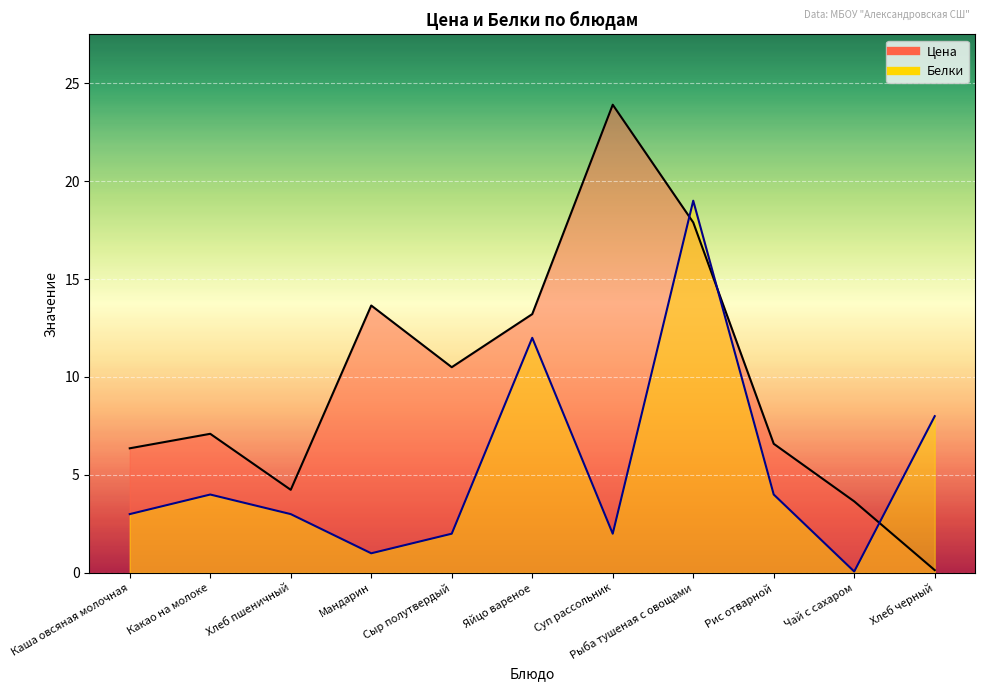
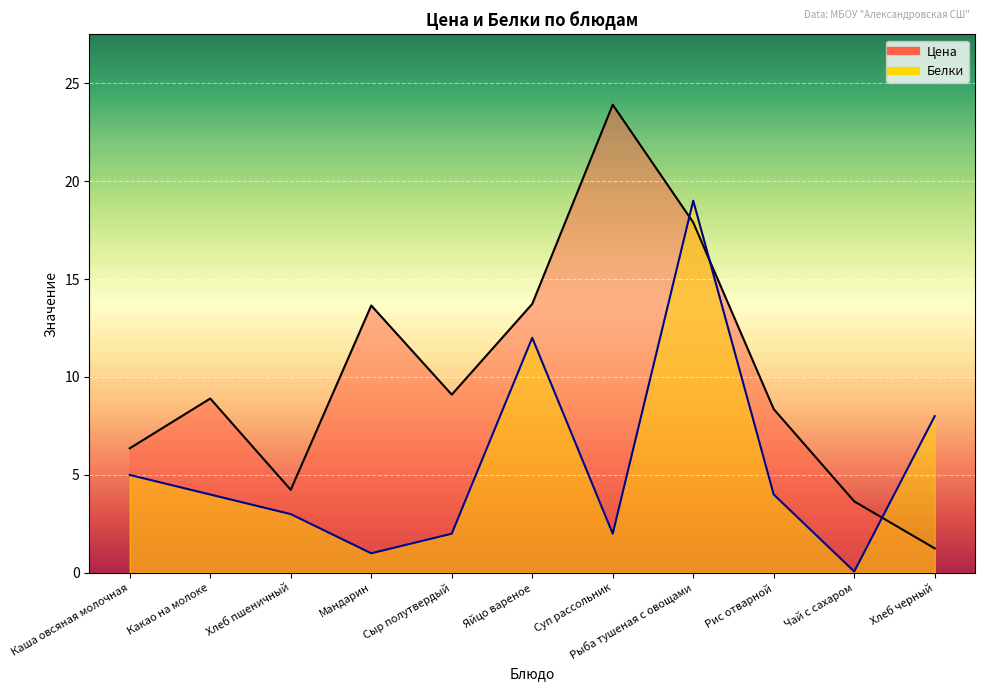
Белки, Каша овсяная молочная: 3 -> 5
Цена, Какао на молоке: 7.1 -> 8.9
Цена, Сыр полутвердый: 10.5 -> 9.1
Цена, Яйцо вареное: 13.2 -> 13.7
Цена, Рис отварной: 6.6 -> 8.4
Цена, Хлеб черный: 0.1 -> 1.3
